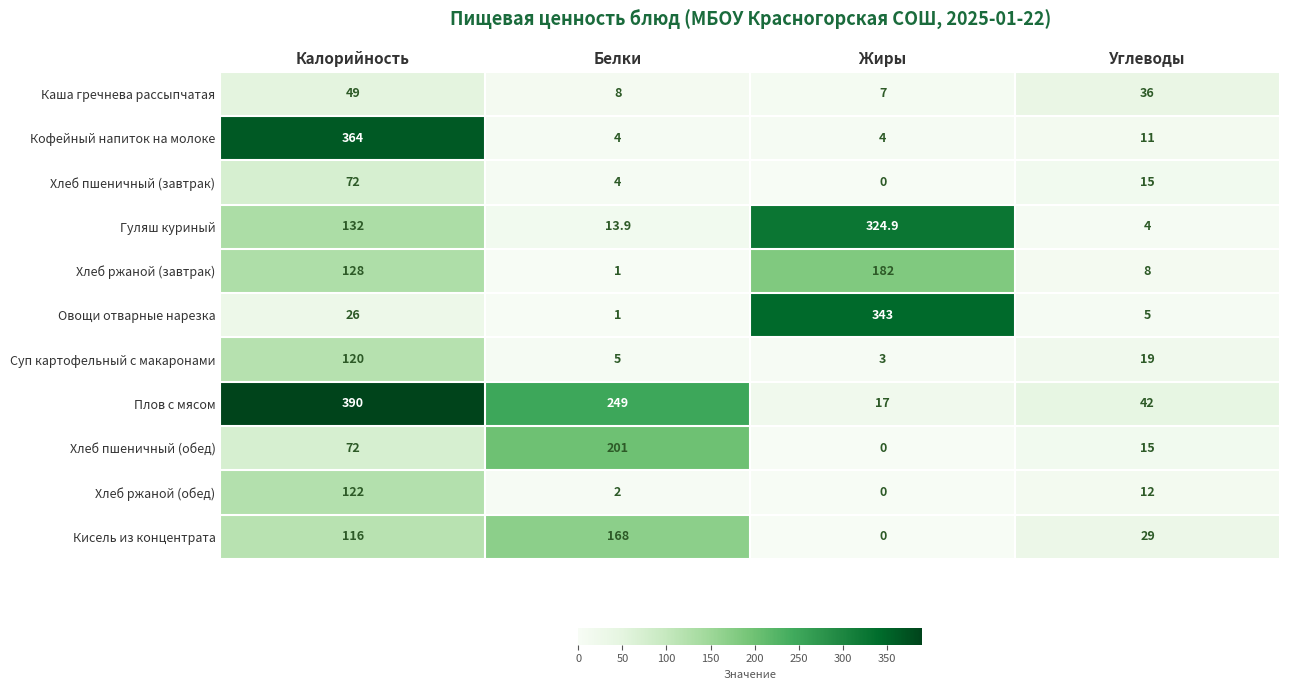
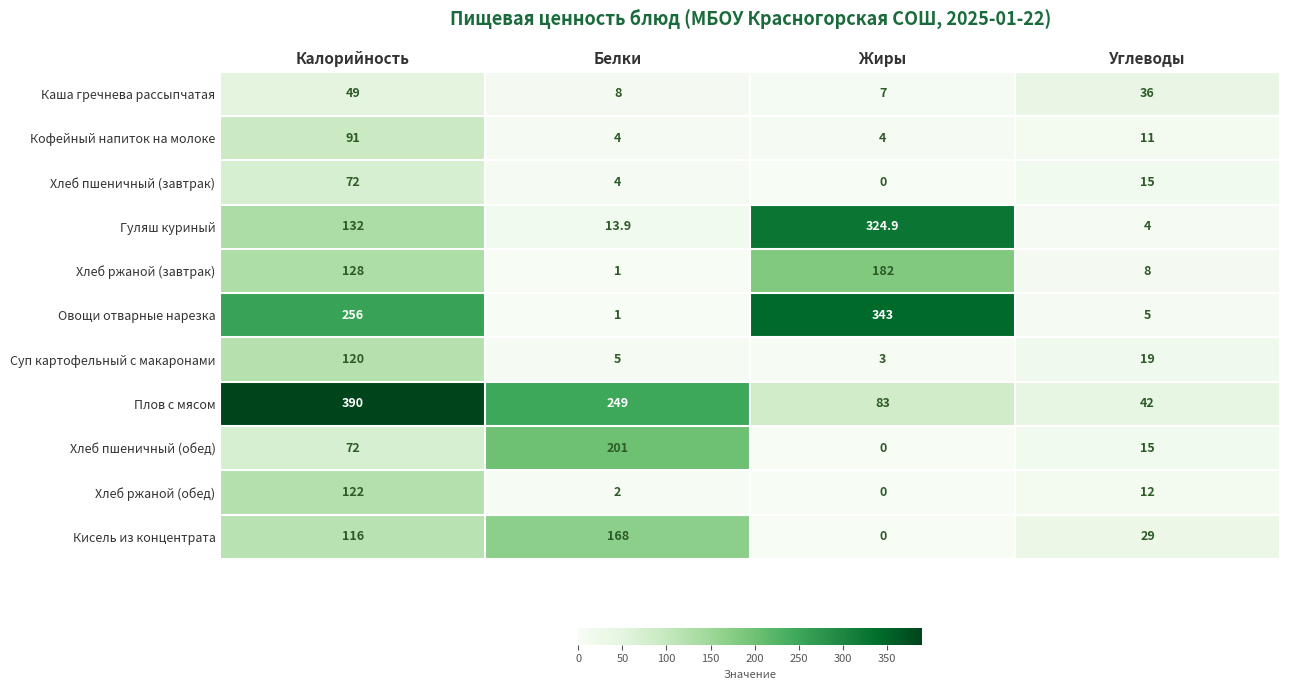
Кофейный напиток на молоке, Калорийность: 364 -> 91
Овощи отварные нарезка, Калорийность: 26 -> 256
Плов с мясом, Жиры: 17 -> 83
